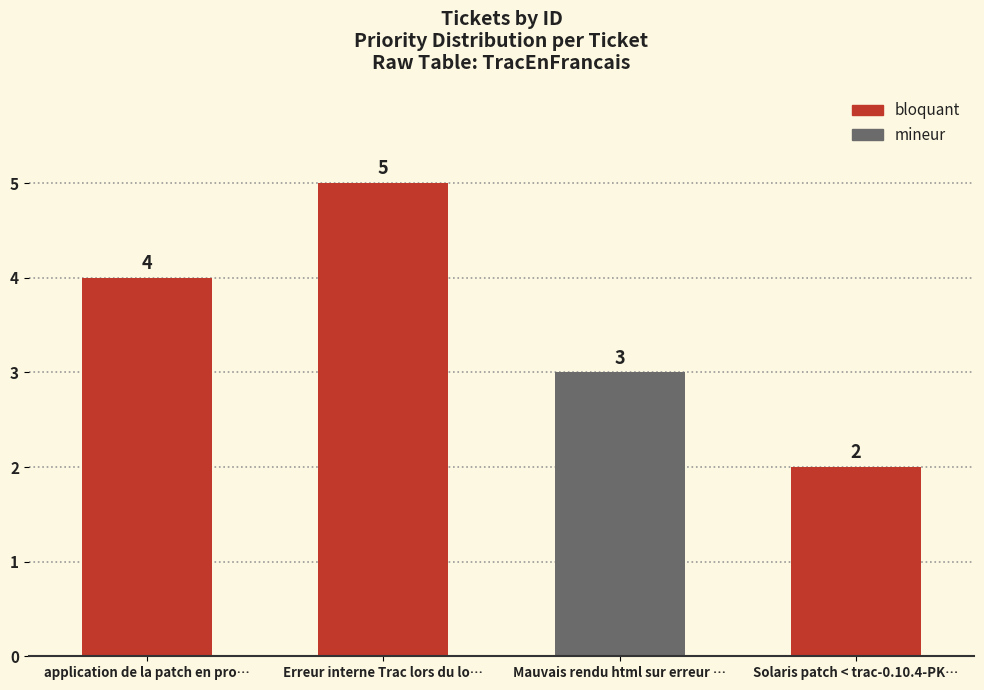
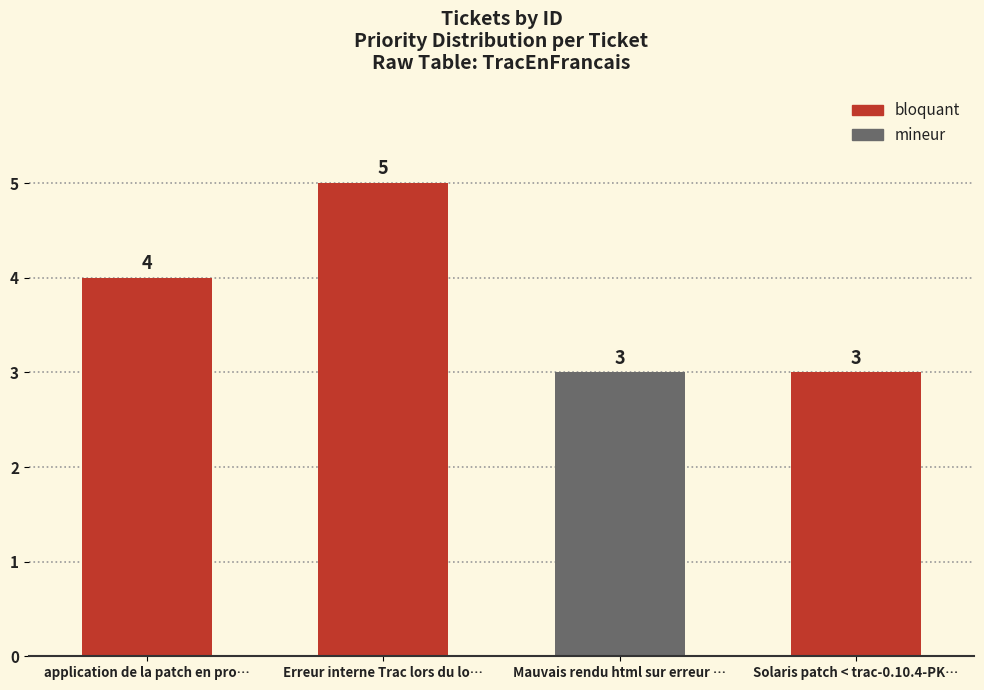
Solaris patch < trac-0.10.4-PK…: 2 -> 3
